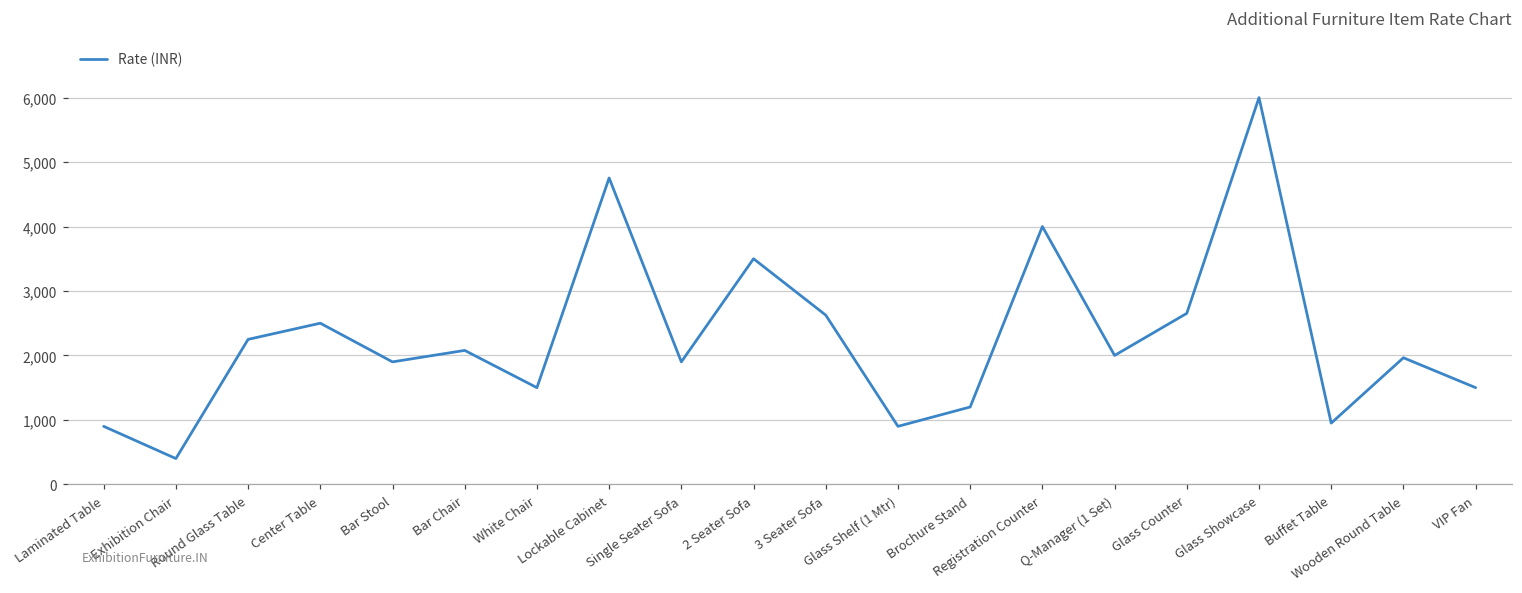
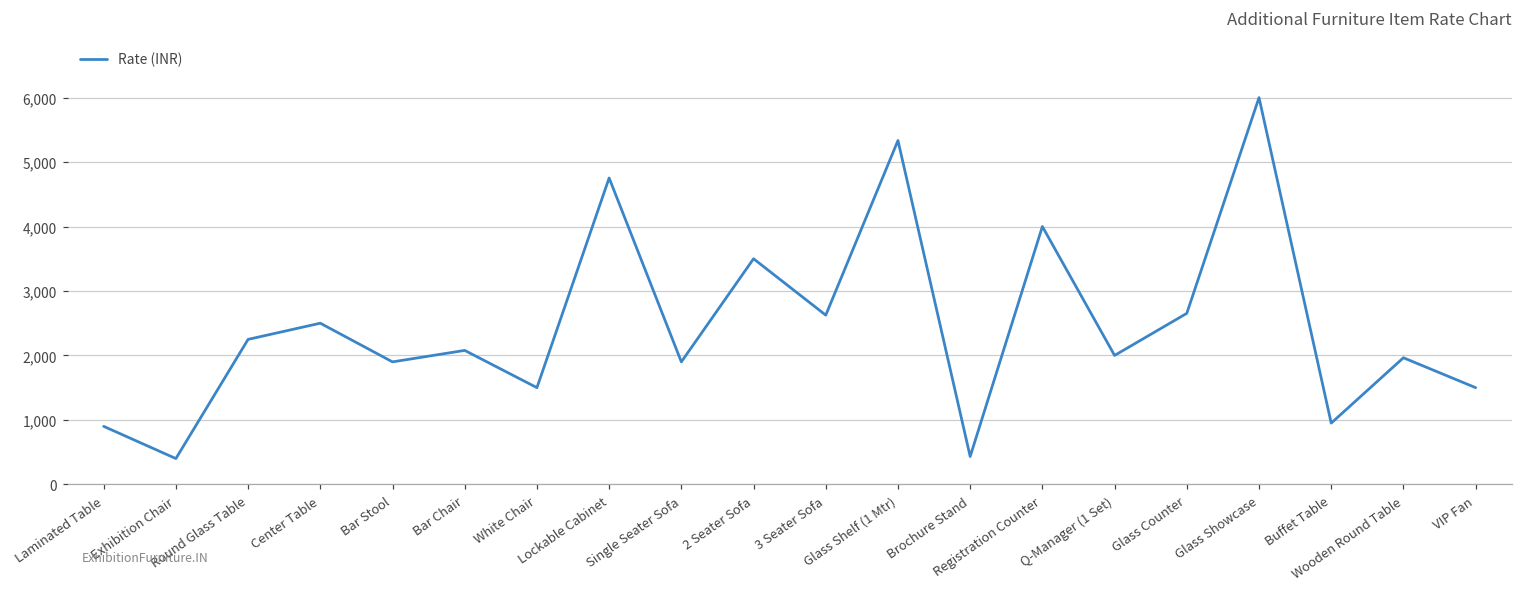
Glass Shelf (1 Mtr): 900 -> 5,300
Brochure Stand: 1,200 -> 400
